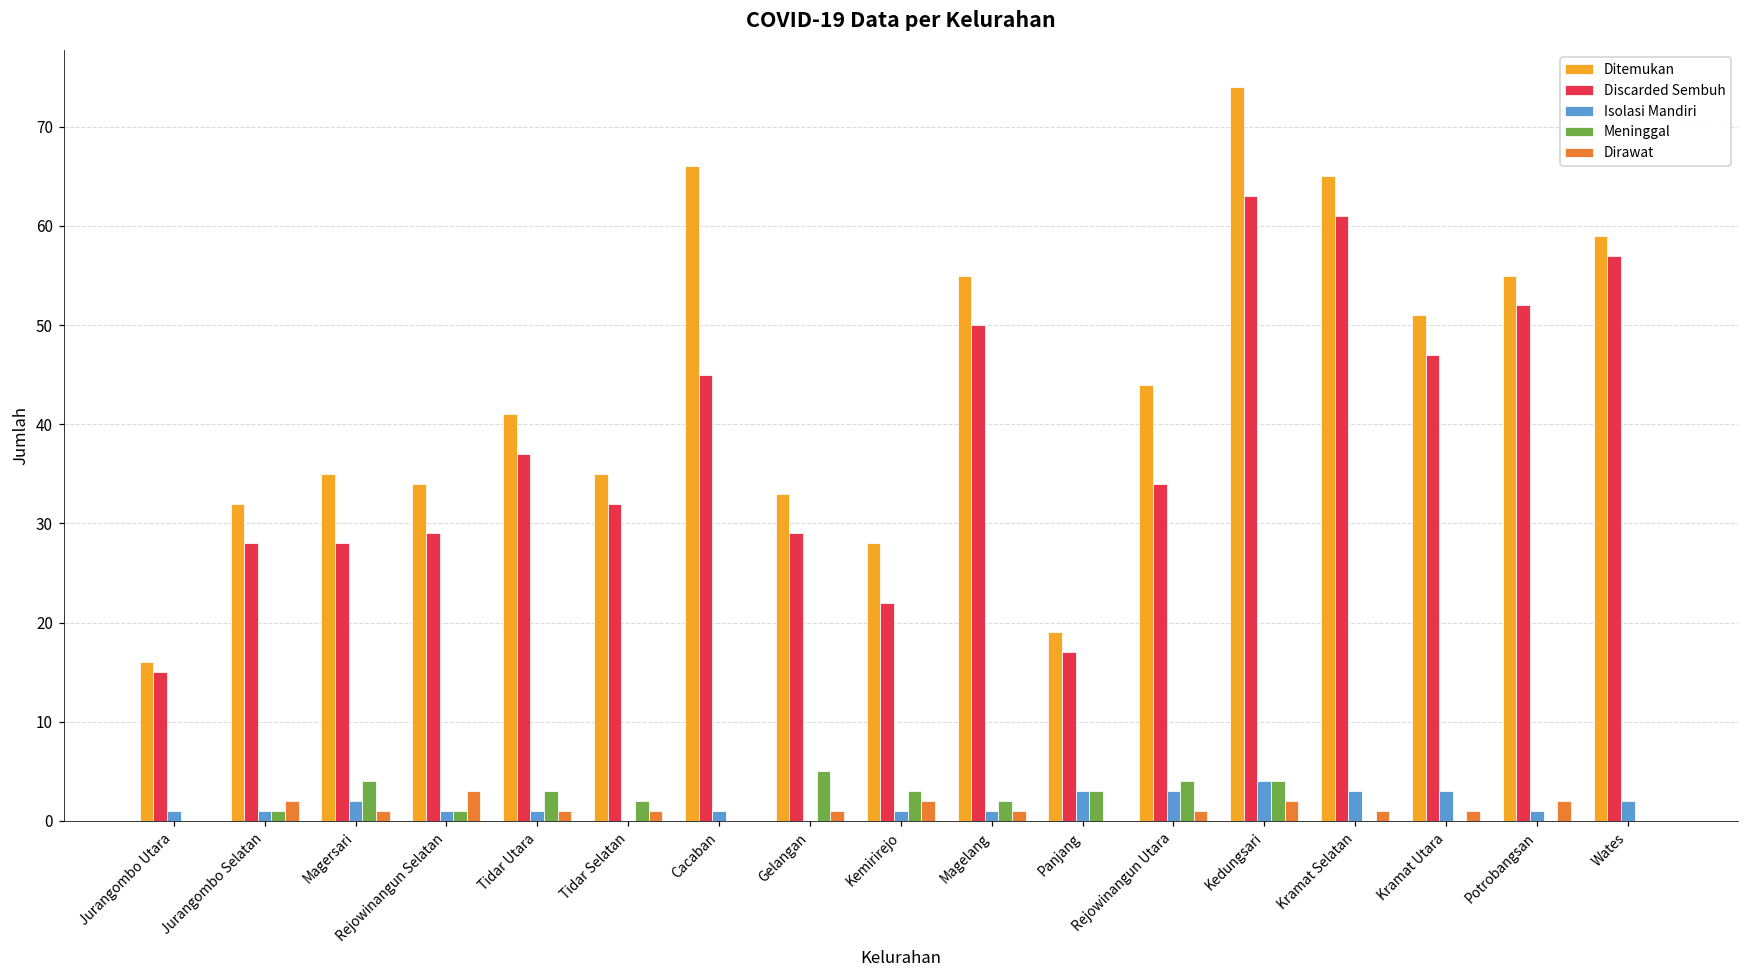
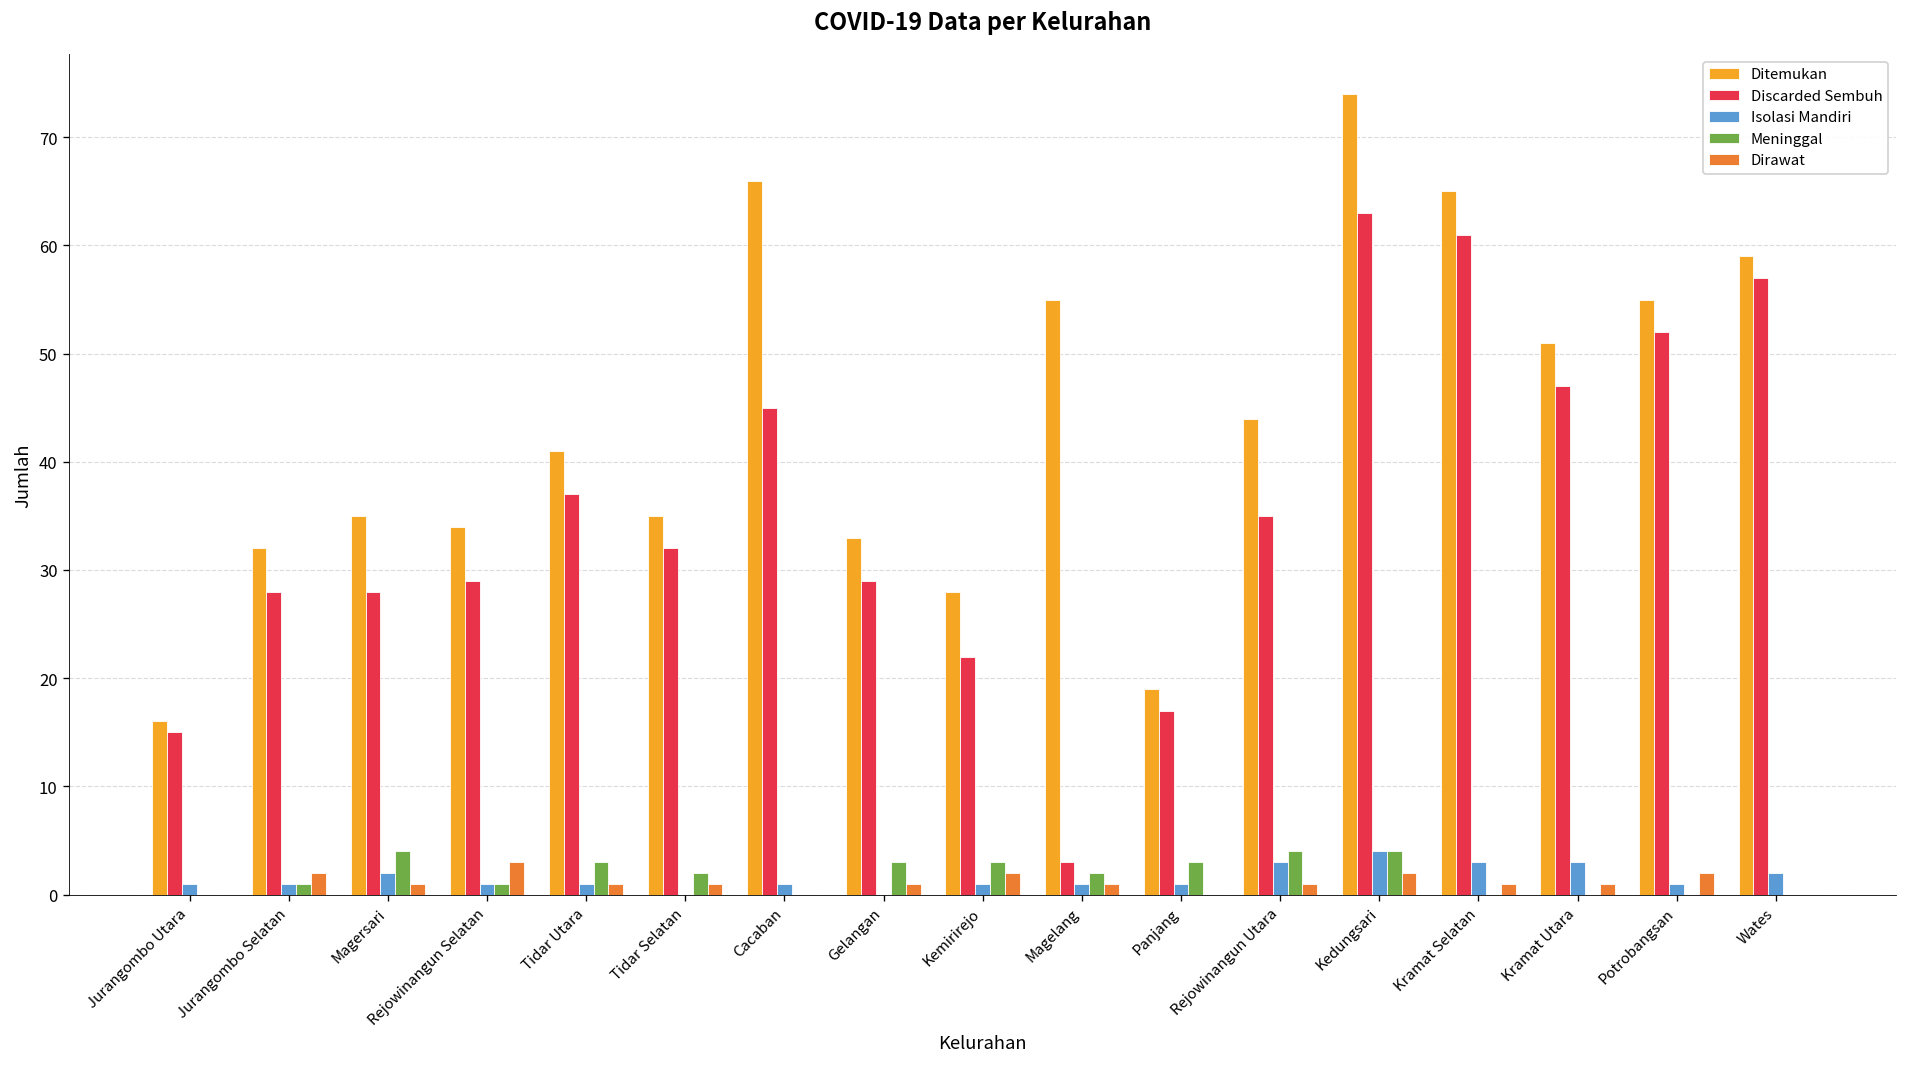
Meninggal, Gelangan: 5 -> 3
Discarded Sembuh, Magelang: 50 -> 3
Isolasi Mandiri, Panjang: 3 -> 1
Discarded Sembuh, Rejowinangun Utara: 34 -> 35
